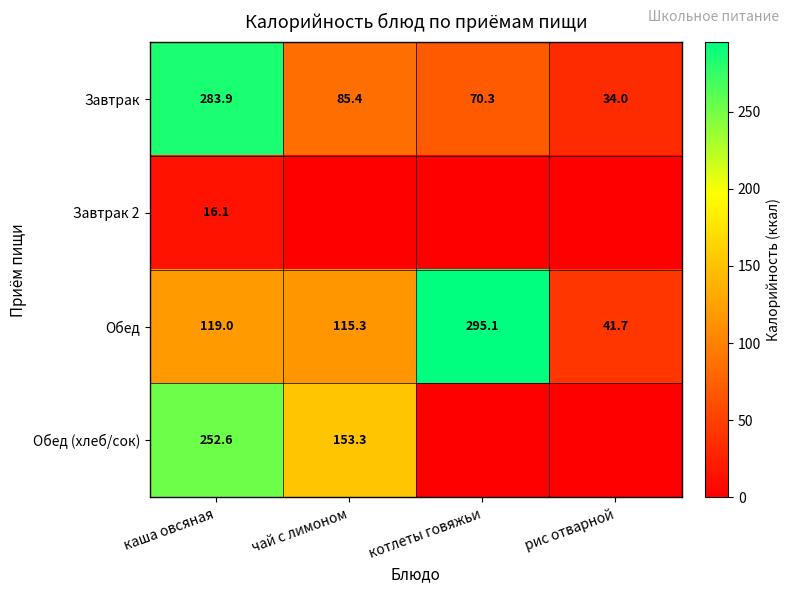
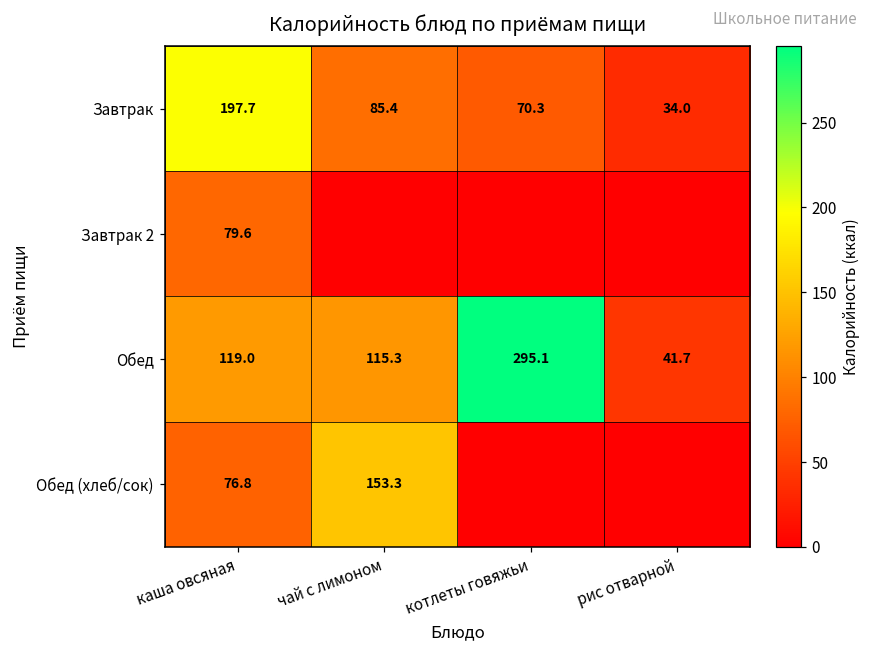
Завтрак, каша овсяная: 283.9 -> 197.7
Завтрак 2, каша овсяная: 16.1 -> 79.6
Обед (хлеб/сок), каша овсяная: 252.6 -> 76.8
